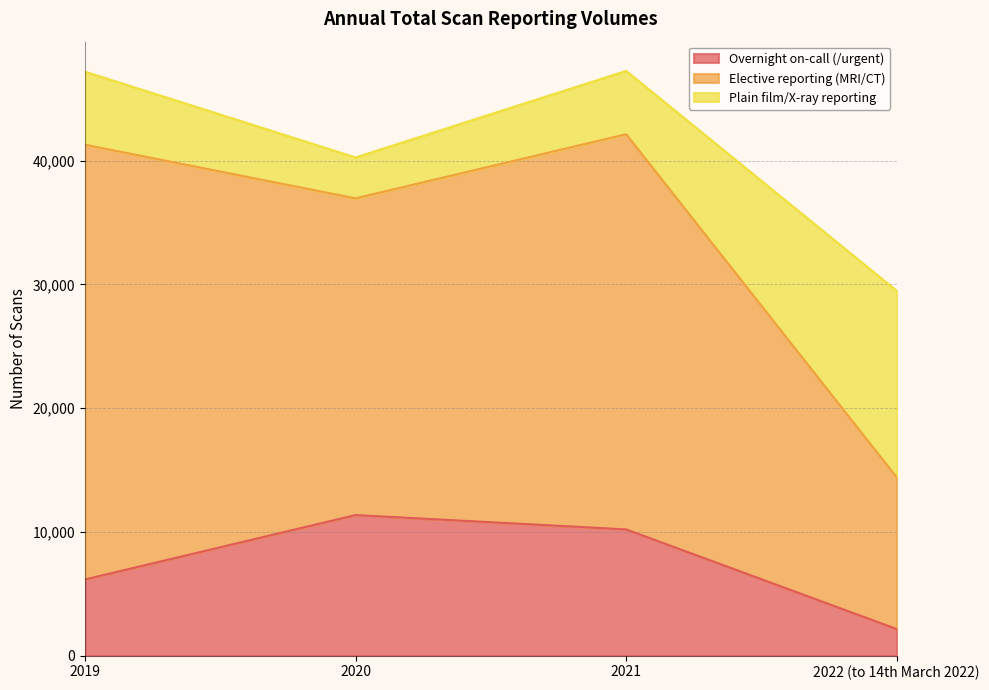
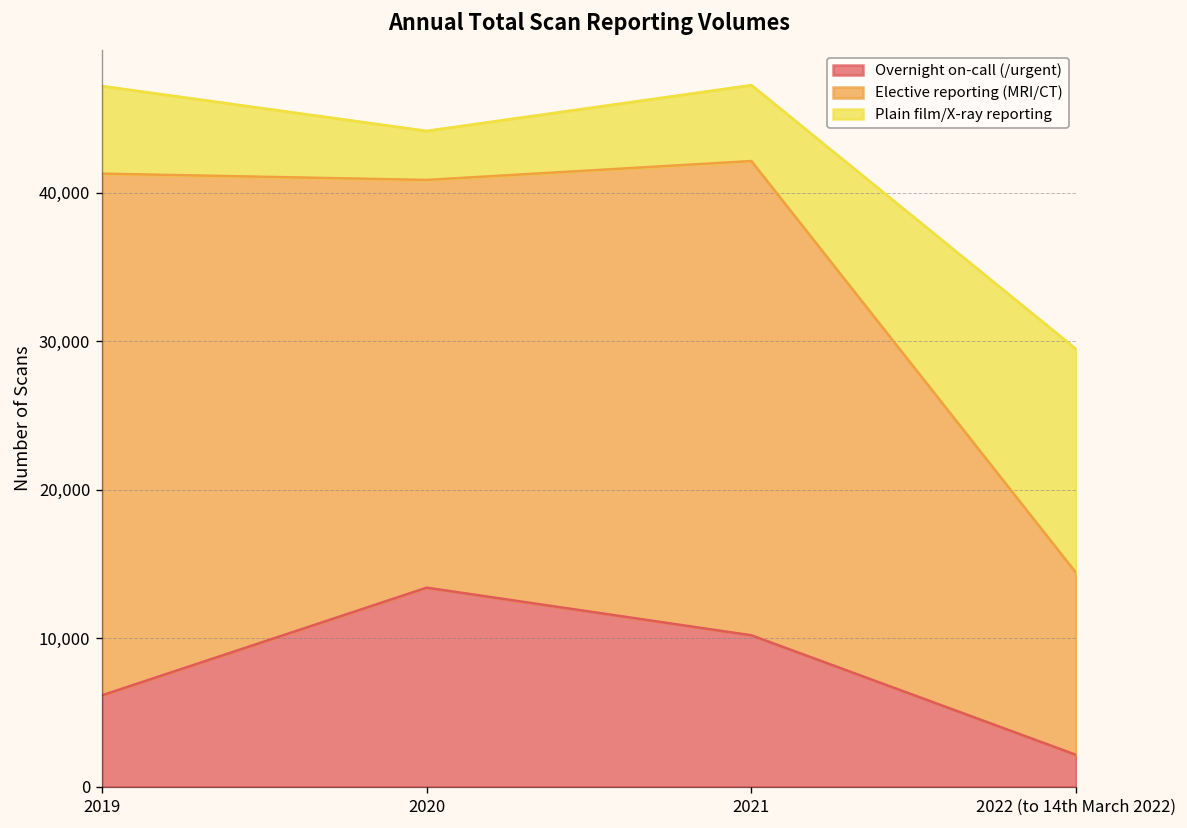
Overnight on-call (/urgent), 2020: 11,400 -> 13,400
Elective reporting (MRI/CT), 2020: 25,600 -> 27,500
